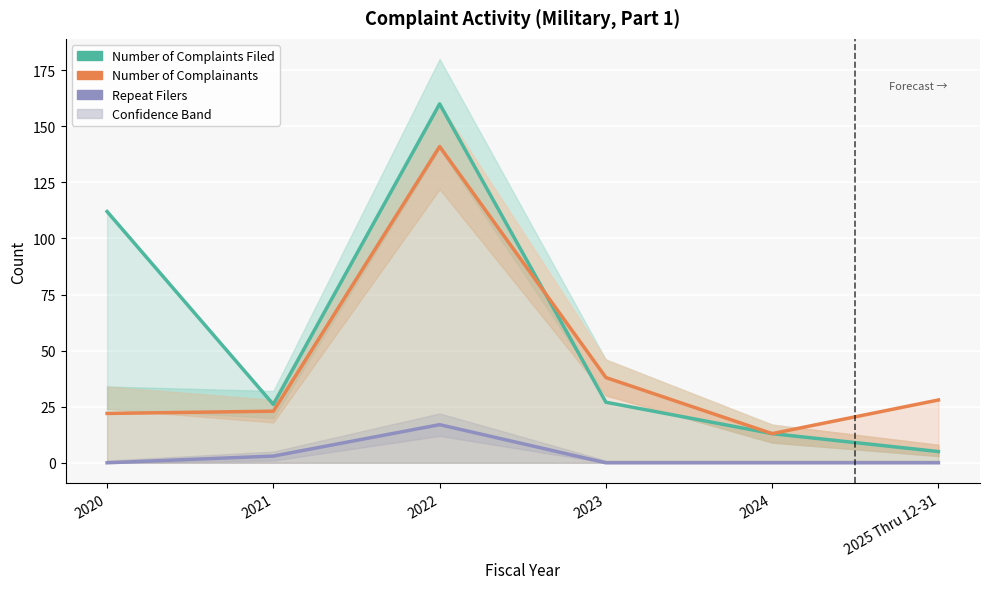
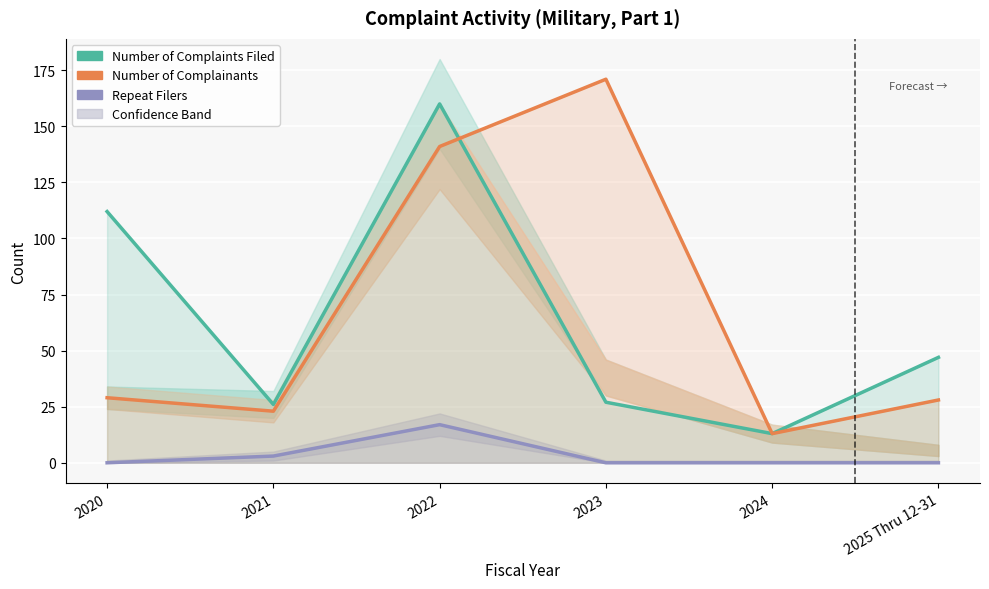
Number of Complainants, 2020: 22 -> 29
Number of Complainants, 2023: 38 -> 171
Number of Complaints Filed, 2025 Thru 12-31: 5 -> 47
